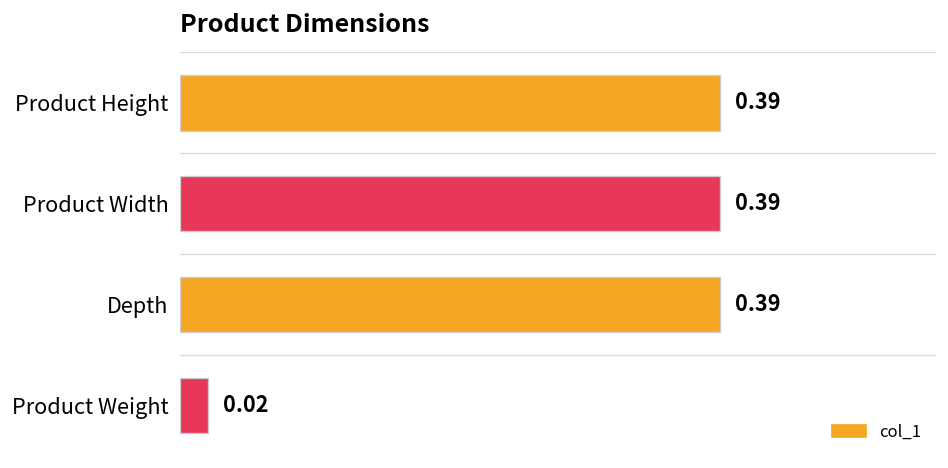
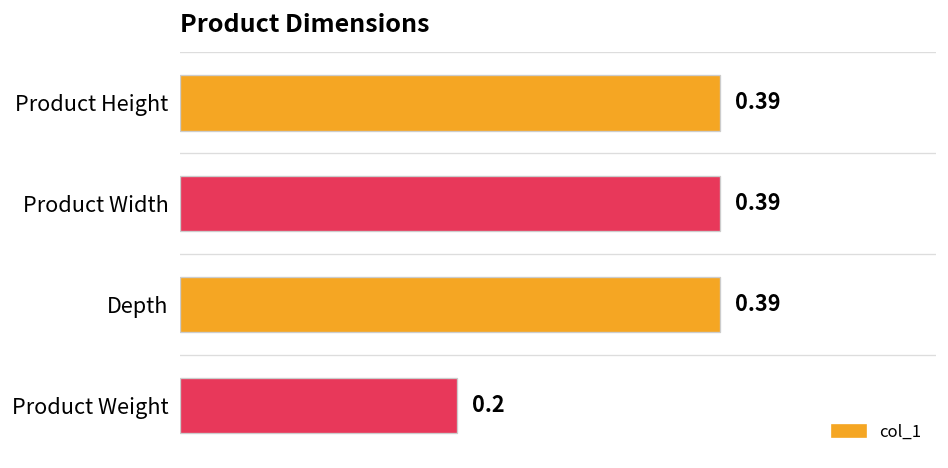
Product Weight: 0.02 -> 0.2
